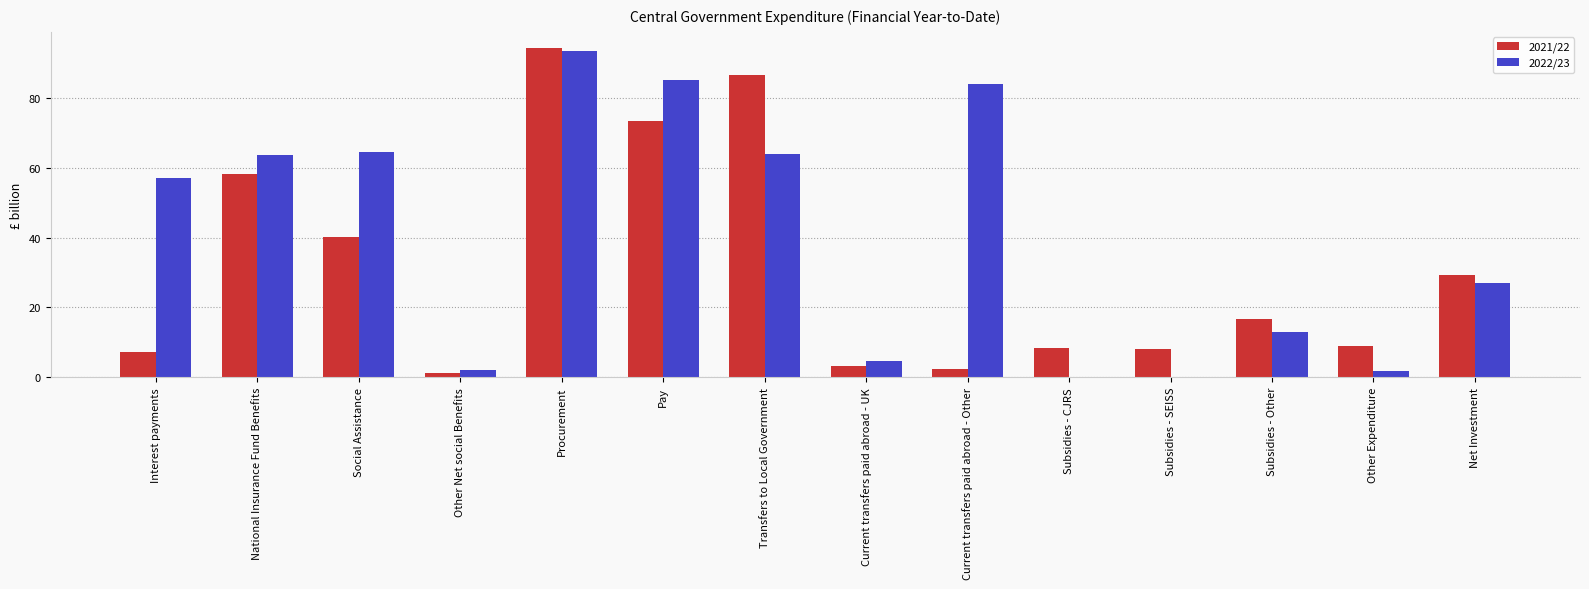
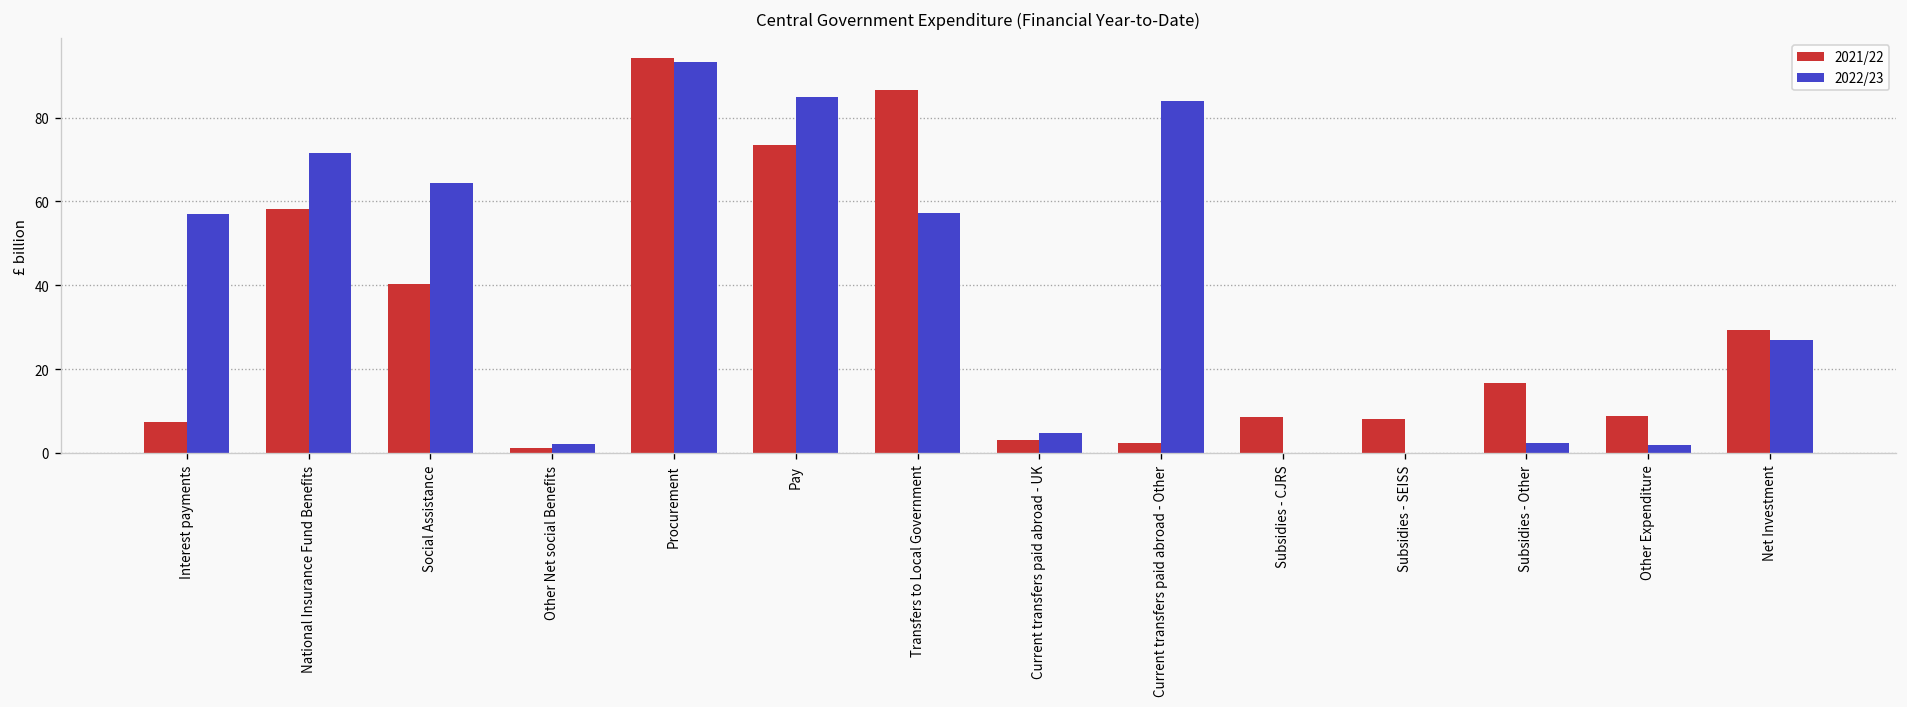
2022/23, National Insurance Fund Benefits: 64 -> 72
2022/23, Transfers to Local Government: 64 -> 57
2022/23, Subsidies - Other: 13 -> 2
